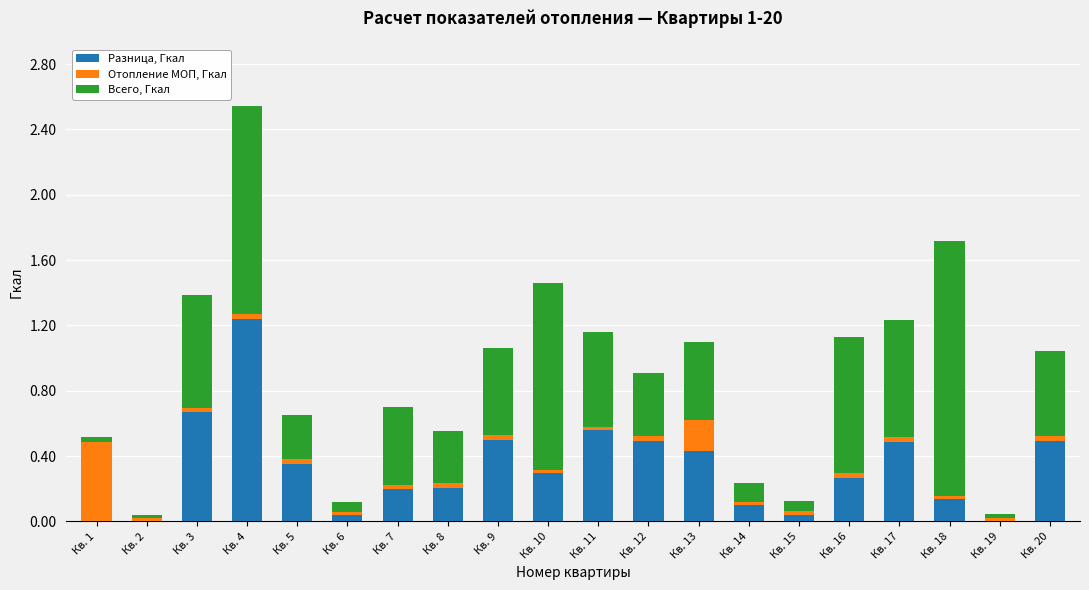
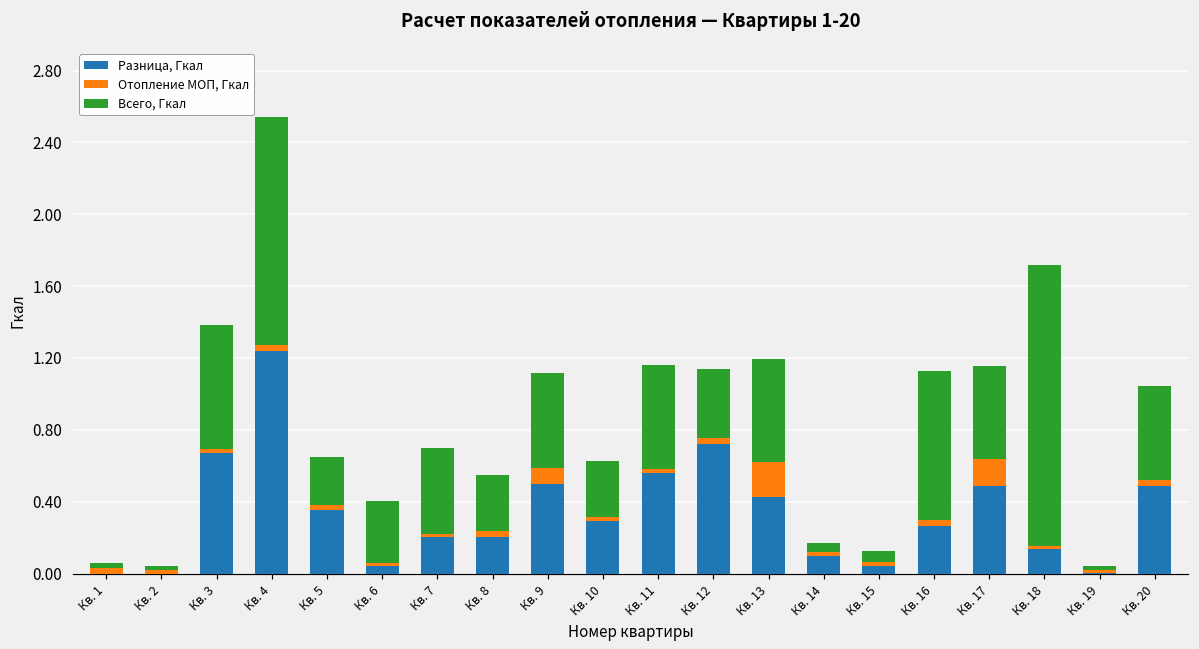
Отопление МОП, Гкал, Кв. 1: 0.49 -> 0.03
Всего, Гкал, Кв. 6: 0.06 -> 0.34
Отопление МОП, Гкал, Кв. 9: 0.03 -> 0.08
Всего, Гкал, Кв. 10: 1.14 -> 0.31
Разница, Гкал, Кв. 12: 0.49 -> 0.72
Всего, Гкал, Кв. 13: 0.48 -> 0.57
Всего, Гкал, Кв. 14: 0.12 -> 0.05
Отопление МОП, Гкал, Кв. 17: 0.03 -> 0.15
Всего, Гкал, Кв. 17: 0.72 -> 0.51
